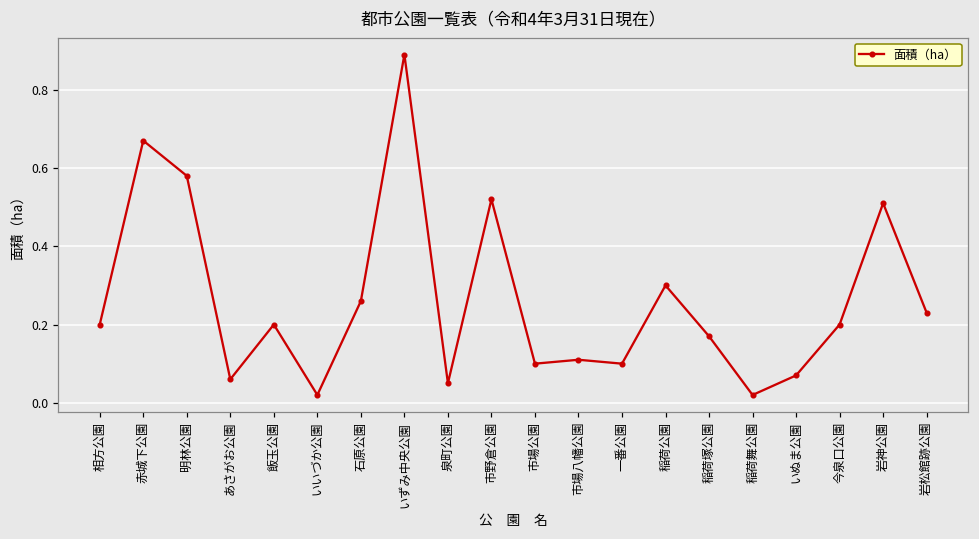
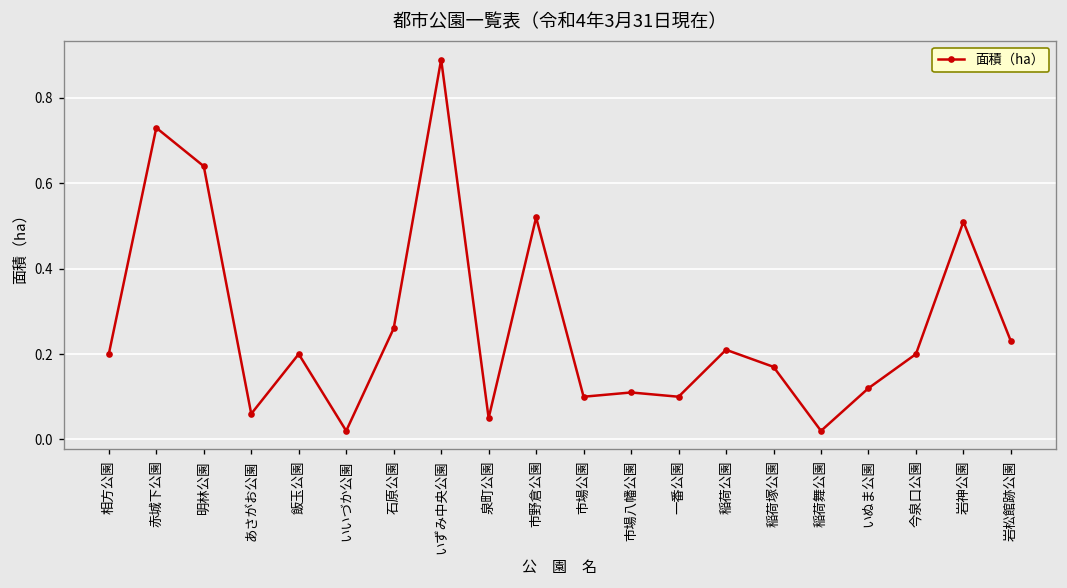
赤城下公園: 0.67 -> 0.73
明林公園: 0.58 -> 0.64
稲荷公園: 0.30 -> 0.21
いぬま公園: 0.07 -> 0.12
